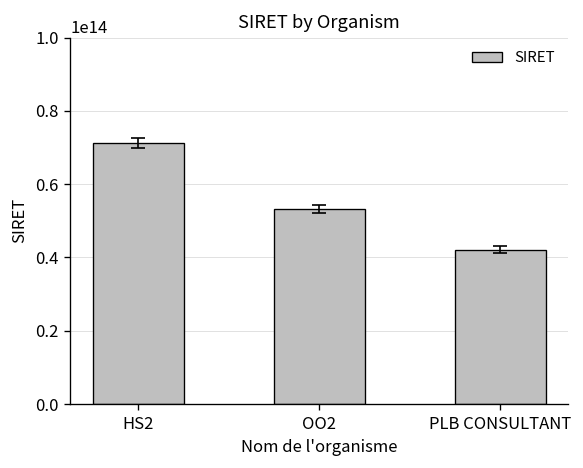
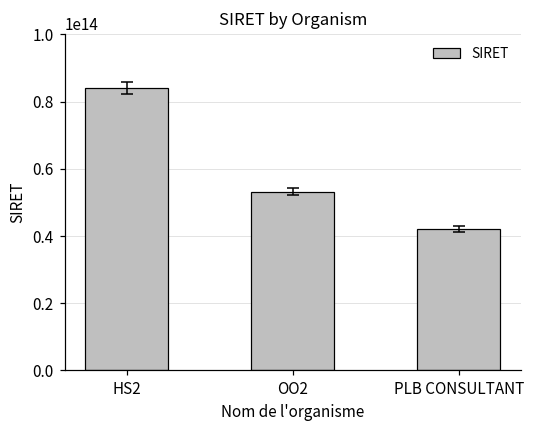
SIRET, HS2: 71000000000000 -> 84000000000000
